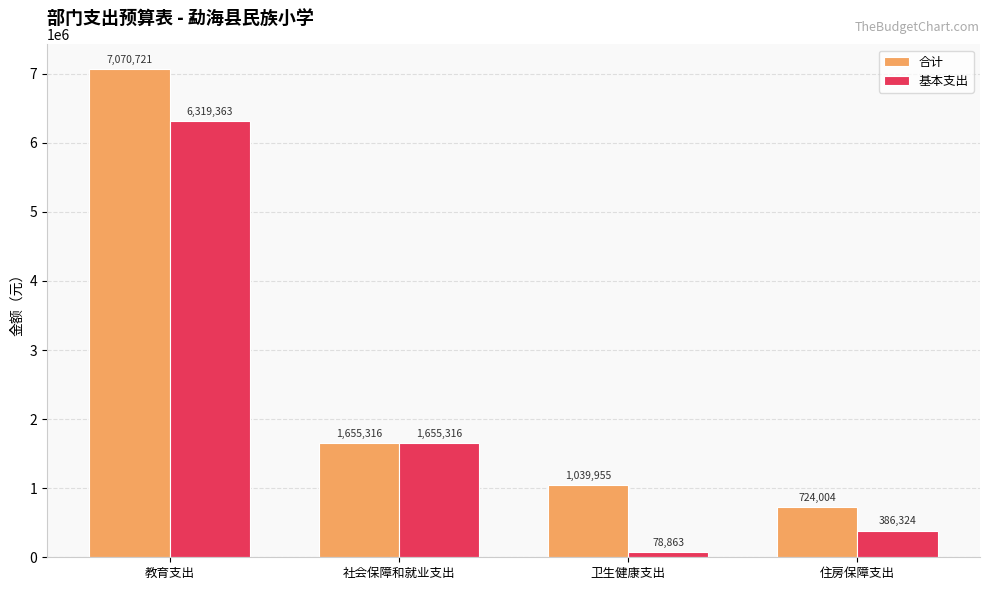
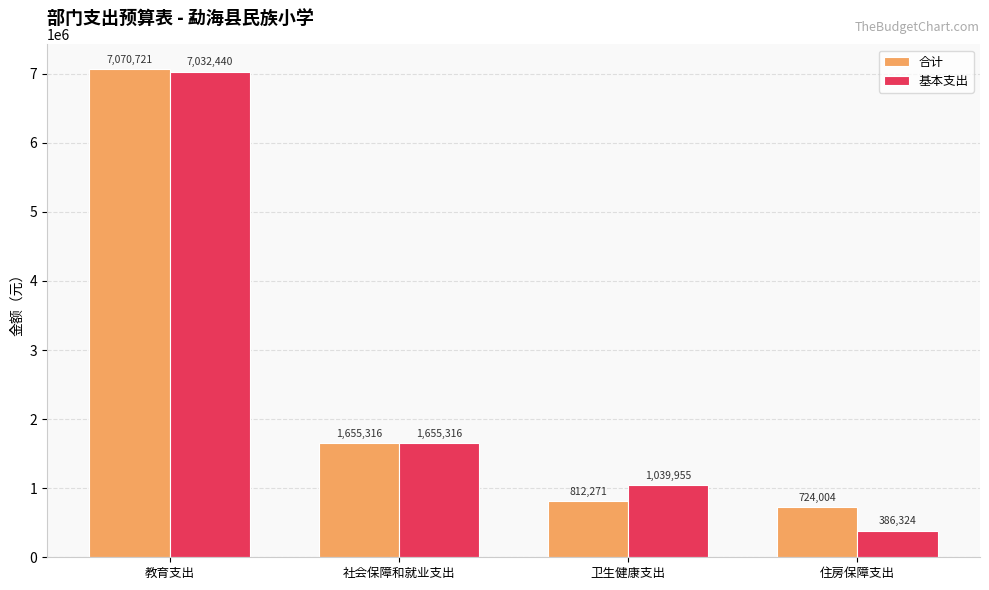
基本支出, 教育支出: 6,319,363 -> 7,032,440
合计, 卫生健康支出: 1,039,955 -> 812,271
基本支出, 卫生健康支出: 78,863 -> 1,039,955
